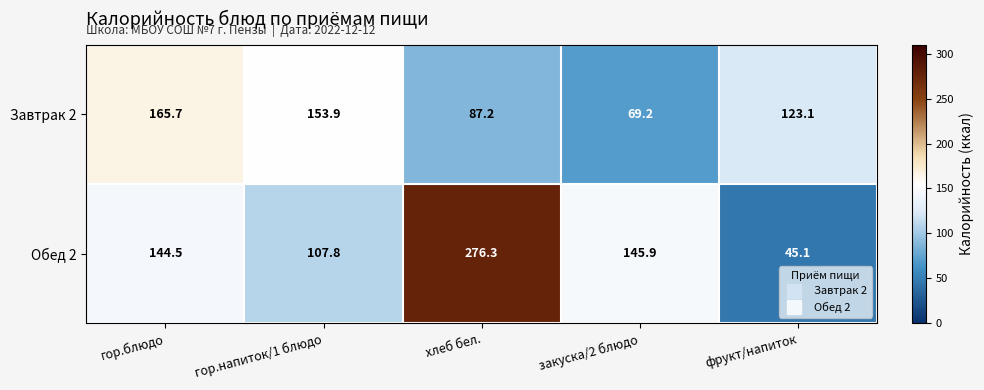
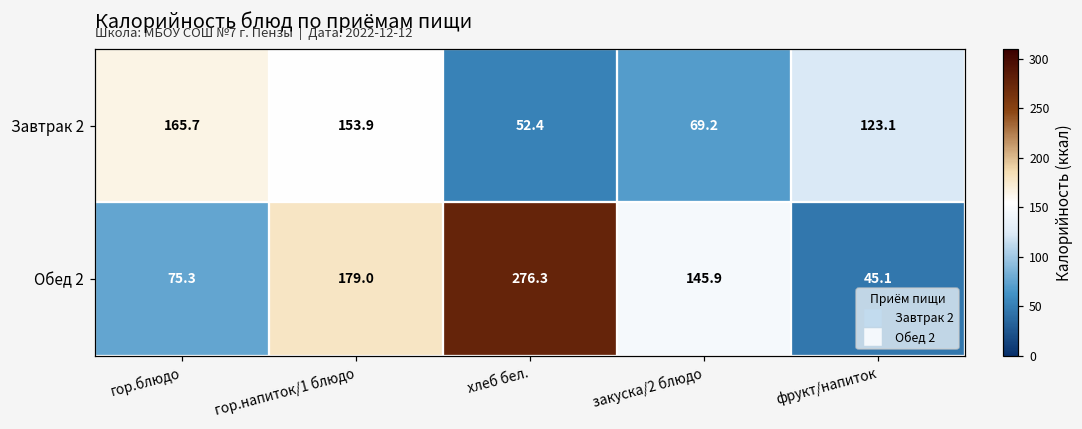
Завтрак 2, хлеб бел.: 87.2 -> 52.4
Обед 2, гор.блюдо: 144.5 -> 75.3
Обед 2, гор.напиток/1 блюдо: 107.8 -> 179.0
